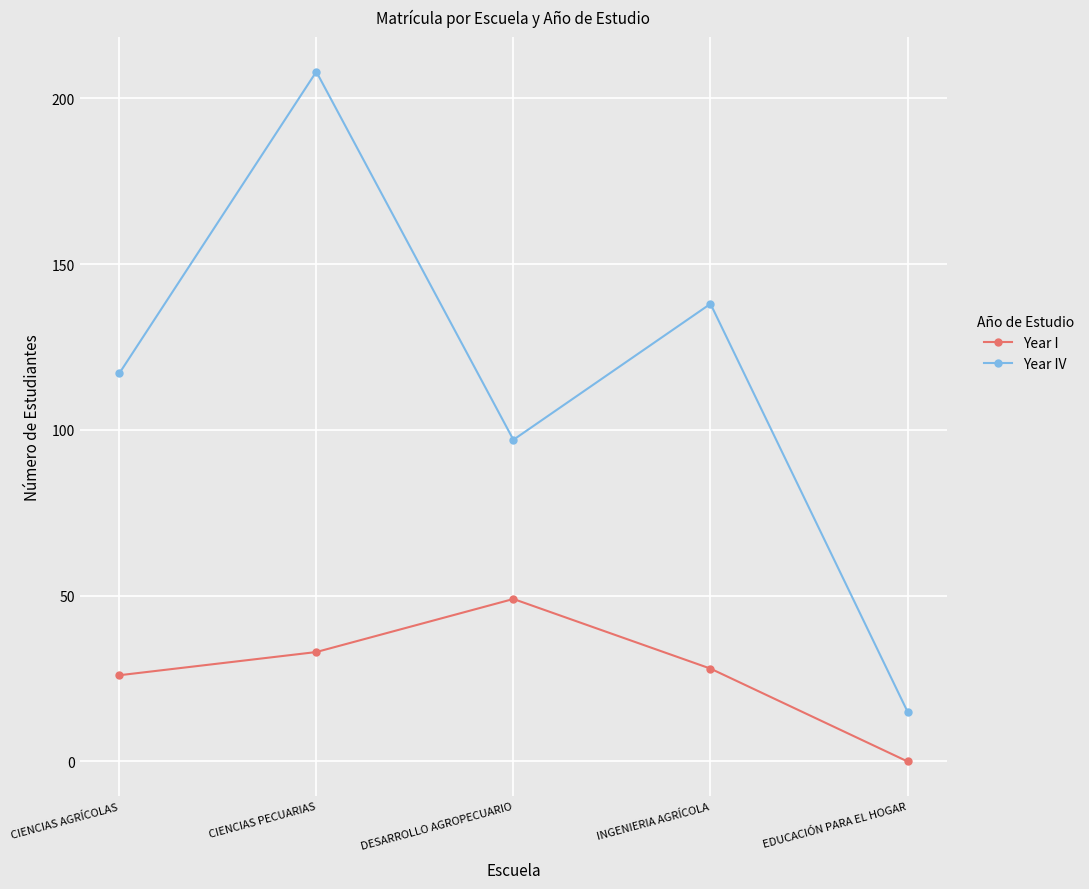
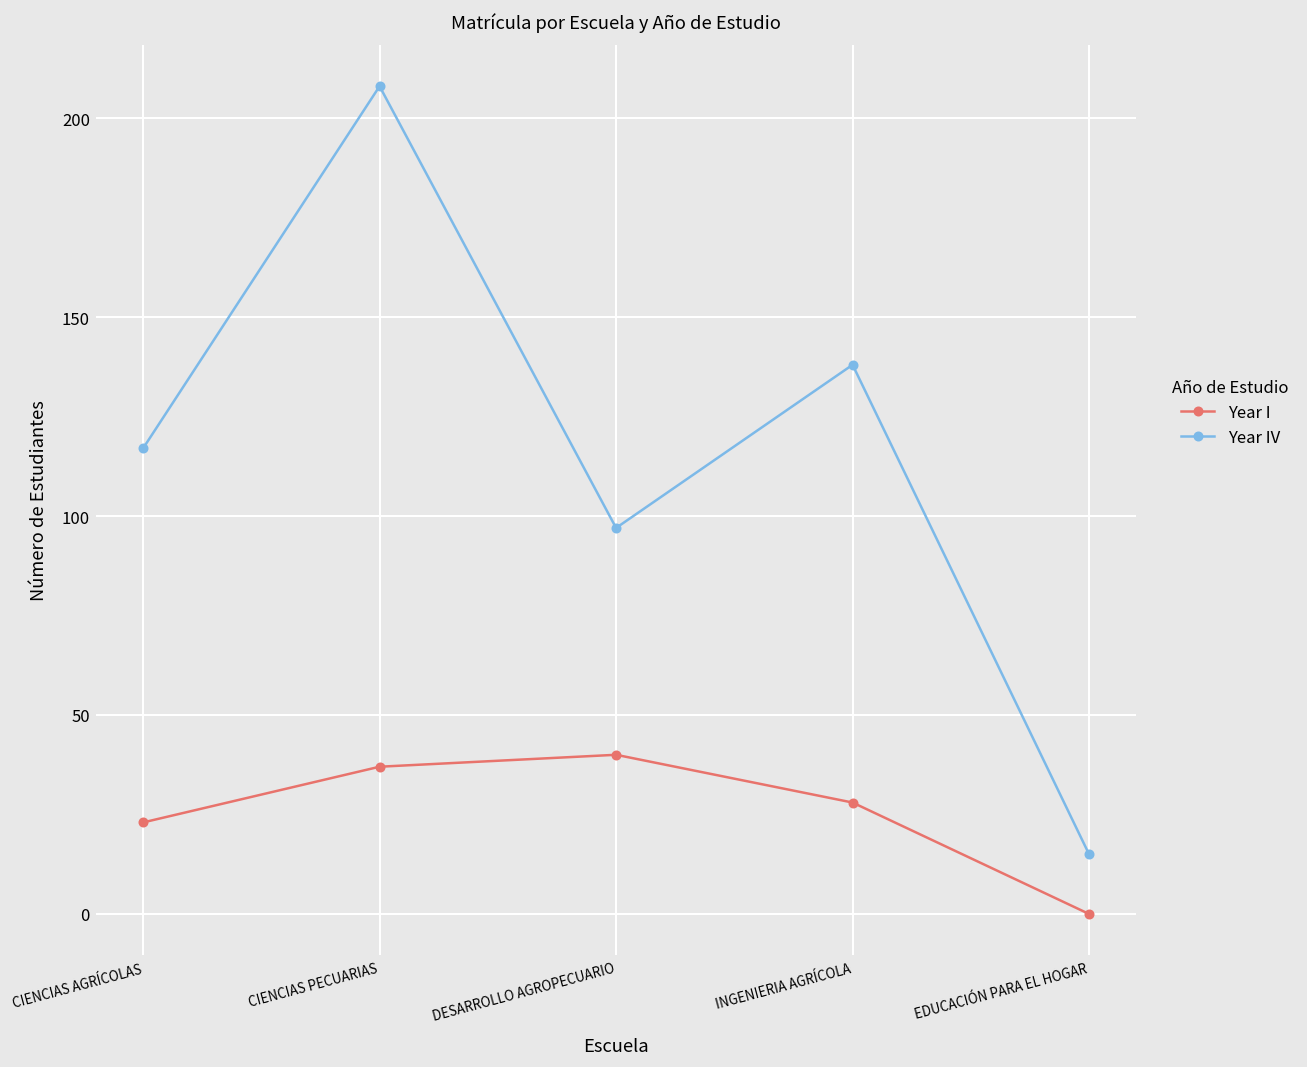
Year I, CIENCIAS AGRÍCOLAS: 26 -> 23
Year I, CIENCIAS PECUARIAS: 33 -> 37
Year I, DESARROLLO AGROPECUARIO: 49 -> 40
